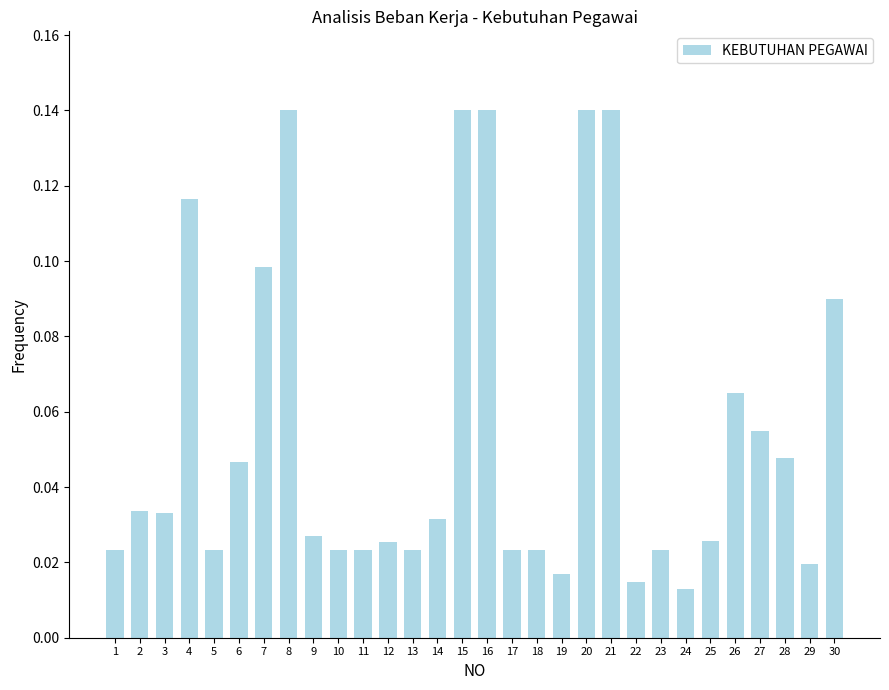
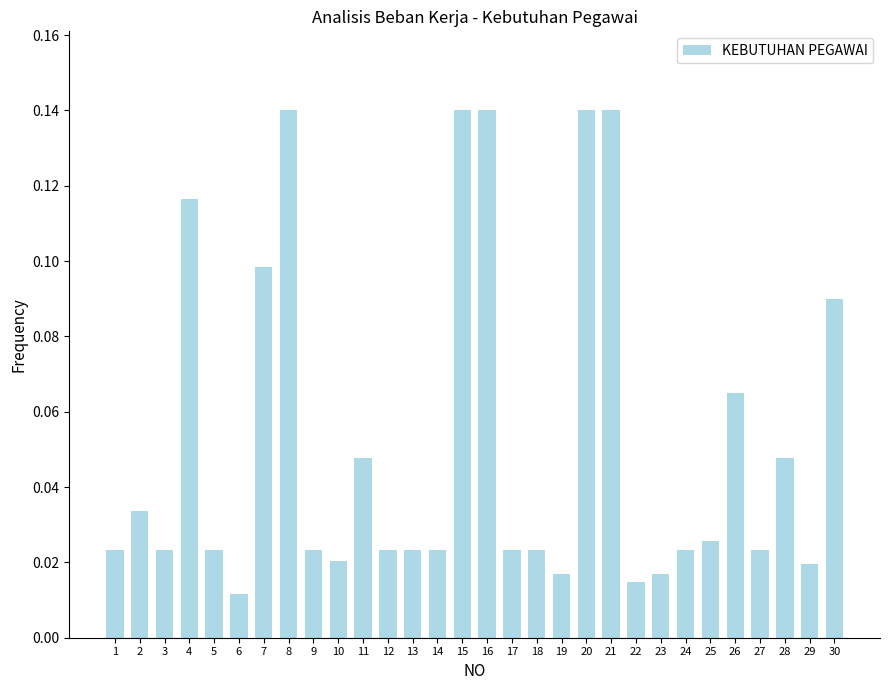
3: 0.033 -> 0.023
6: 0.047 -> 0.012
9: 0.027 -> 0.023
10: 0.023 -> 0.021
11: 0.023 -> 0.048
12: 0.026 -> 0.023
14: 0.032 -> 0.023
23: 0.023 -> 0.017
24: 0.013 -> 0.023
27: 0.055 -> 0.023
